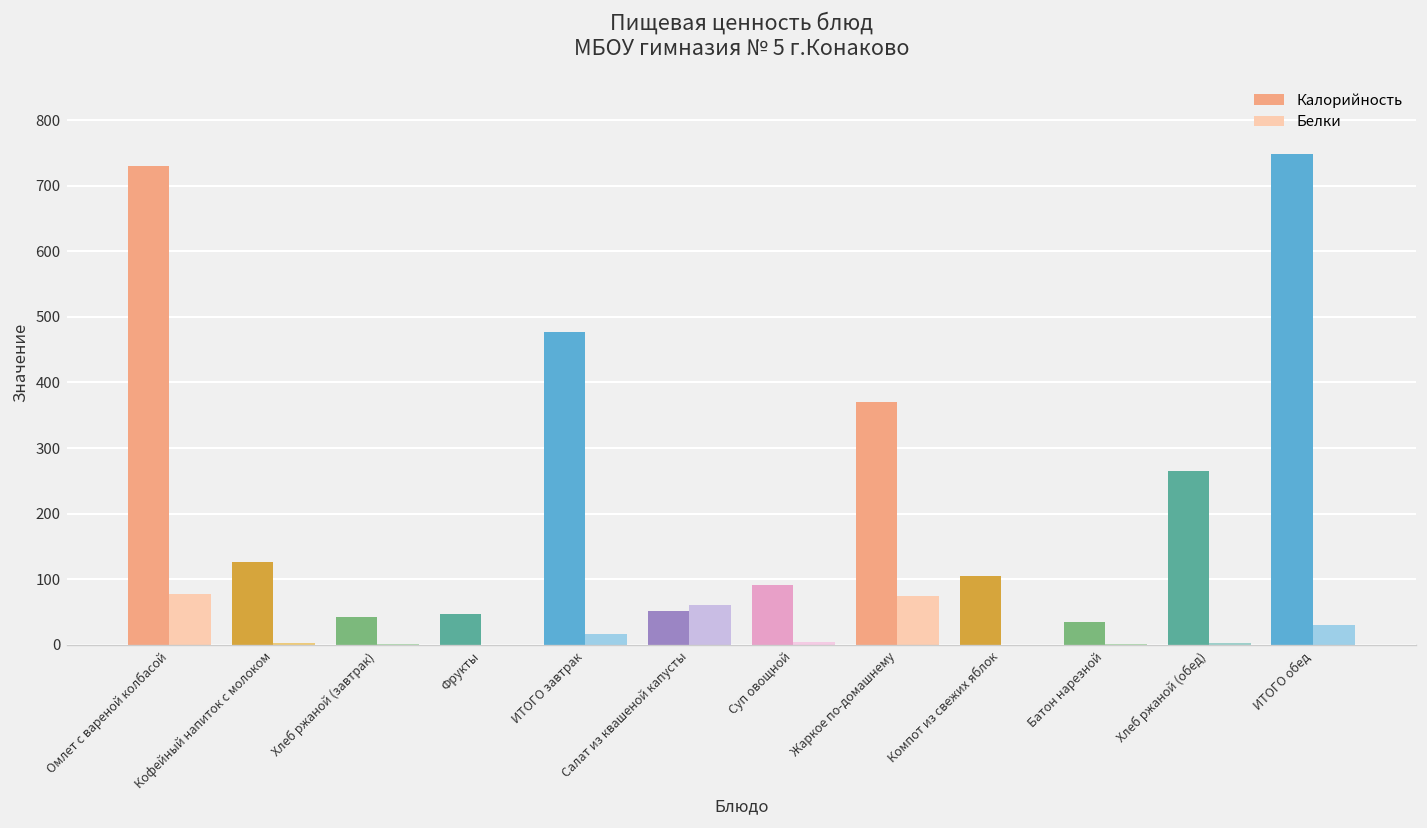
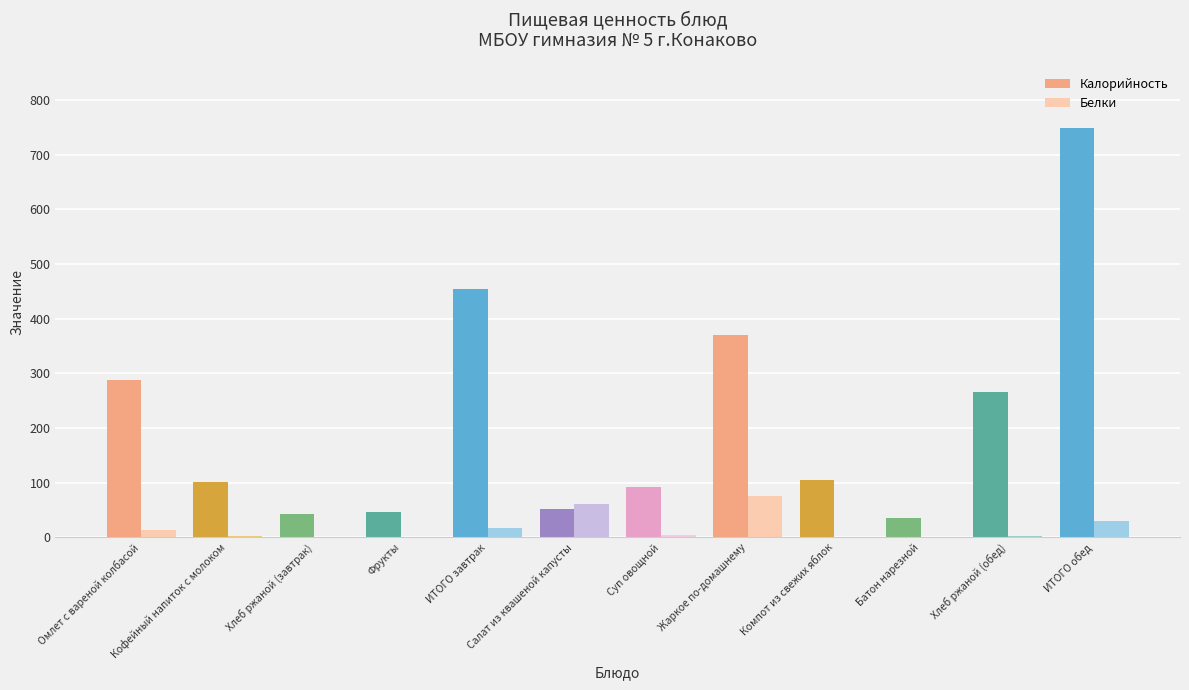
Калорийность, Омлет с вареной колбасой: 730 -> 290
Белки, Омлет с вареной колбасой: 80 -> 10
Калорийность, Кофейный напиток с молоком: 130 -> 100
Калорийность, ИТОГО завтрак: 480 -> 450
